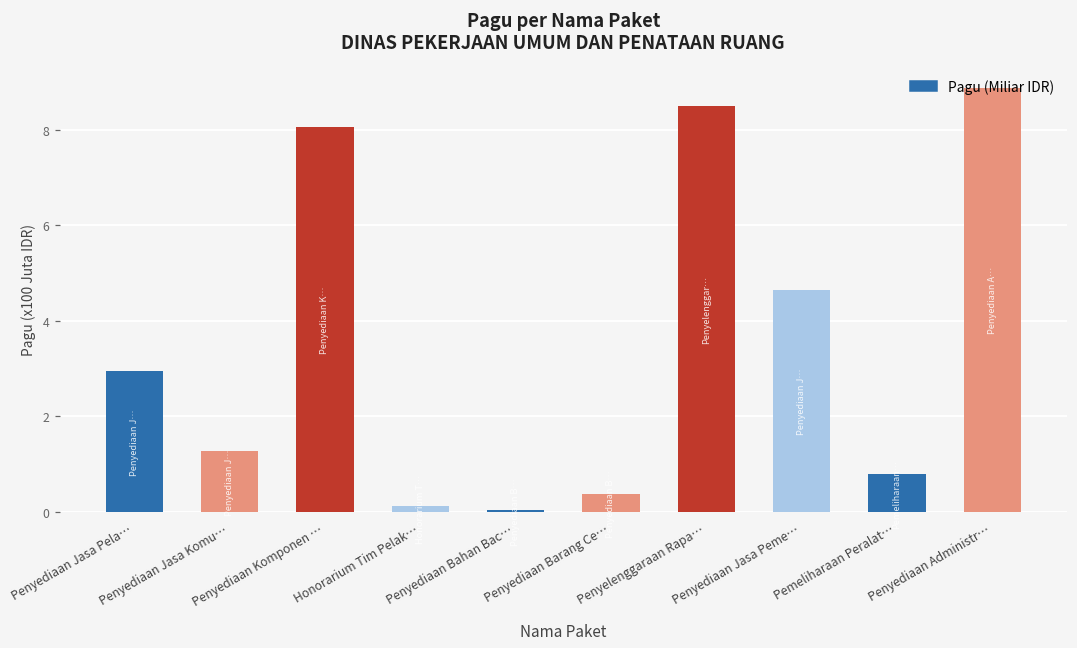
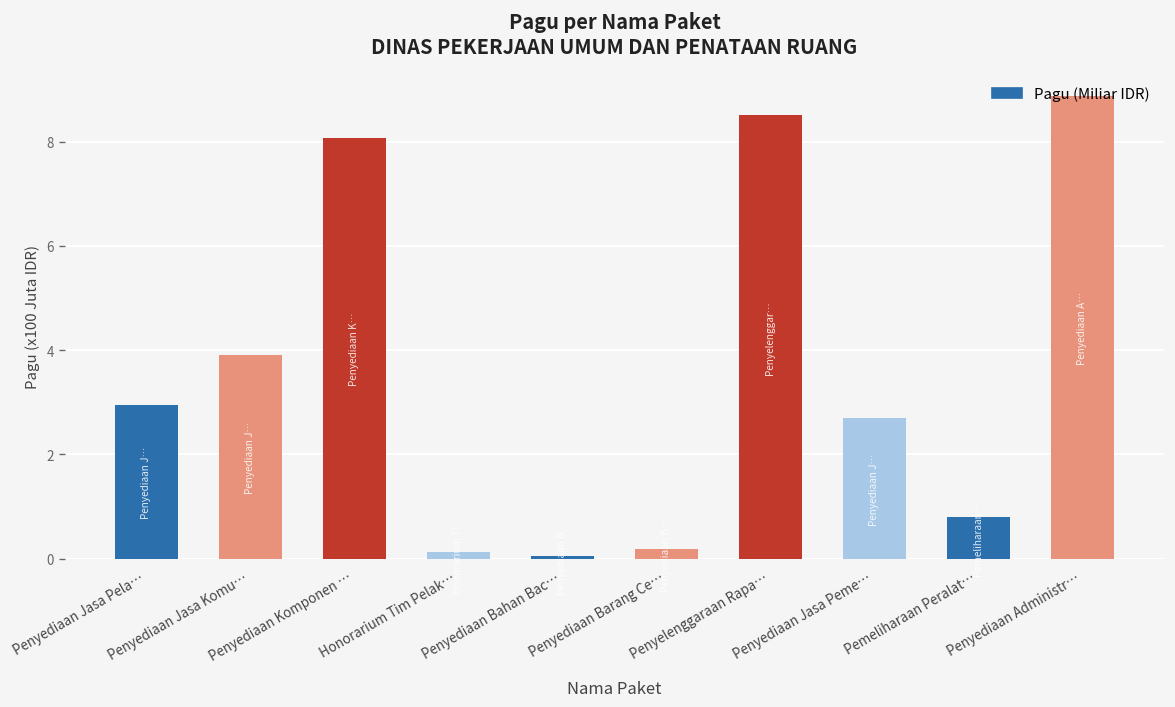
Penyediaan Jasa Komu…: 1.3 -> 3.9
Penyediaan Barang Ce…: 0.4 -> 0.2
Penyediaan Jasa Peme…: 4.6 -> 2.7
